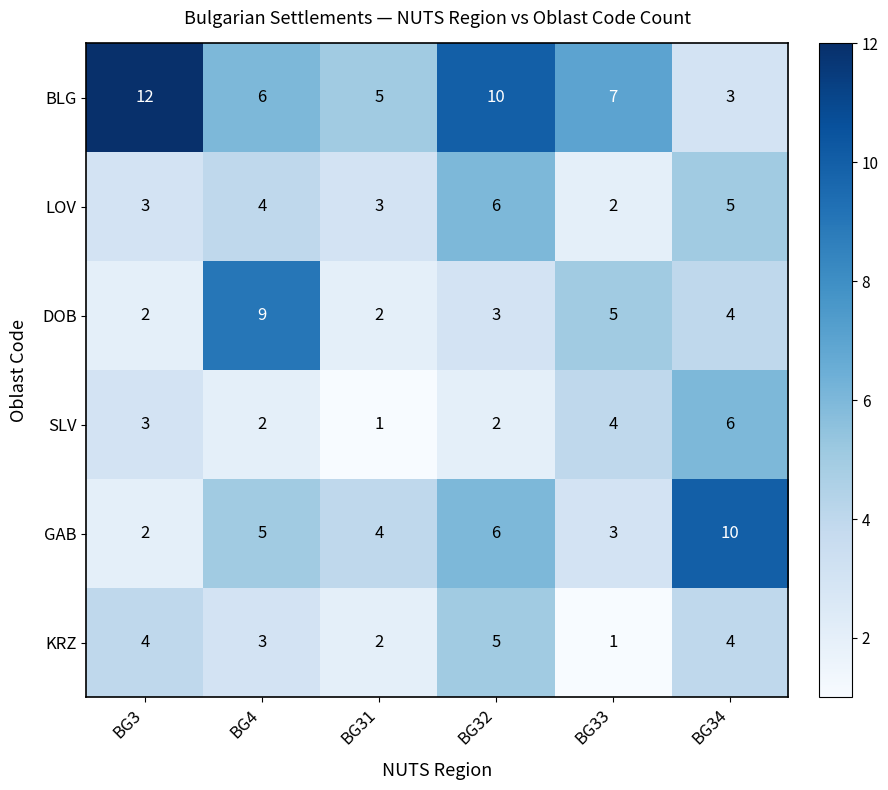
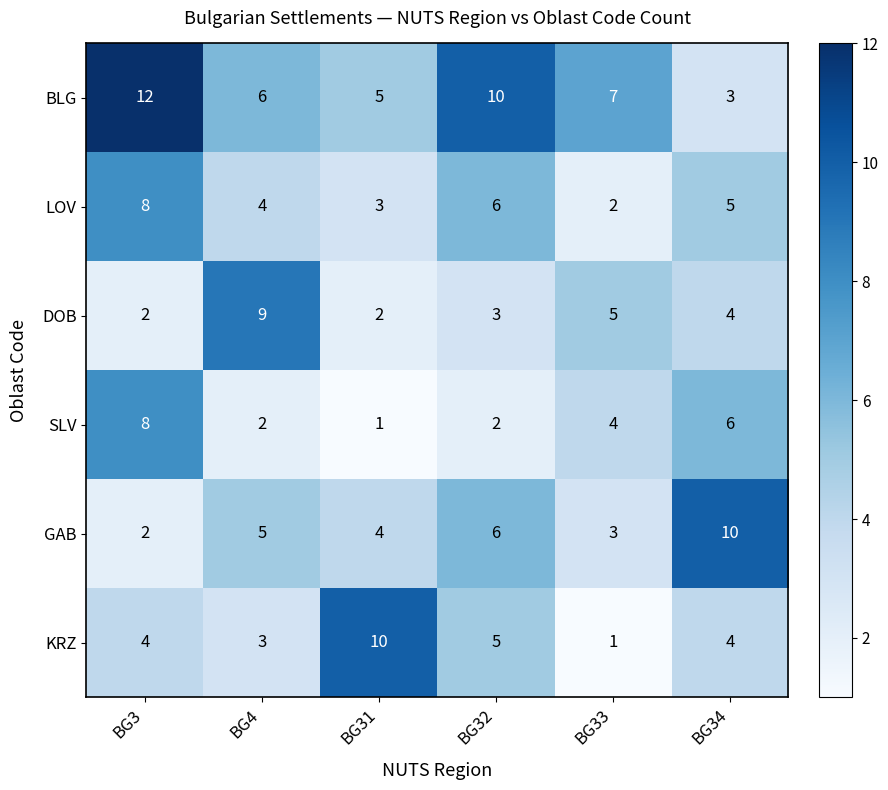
LOV, BG3: 3 -> 8
SLV, BG3: 3 -> 8
KRZ, BG31: 2 -> 10
